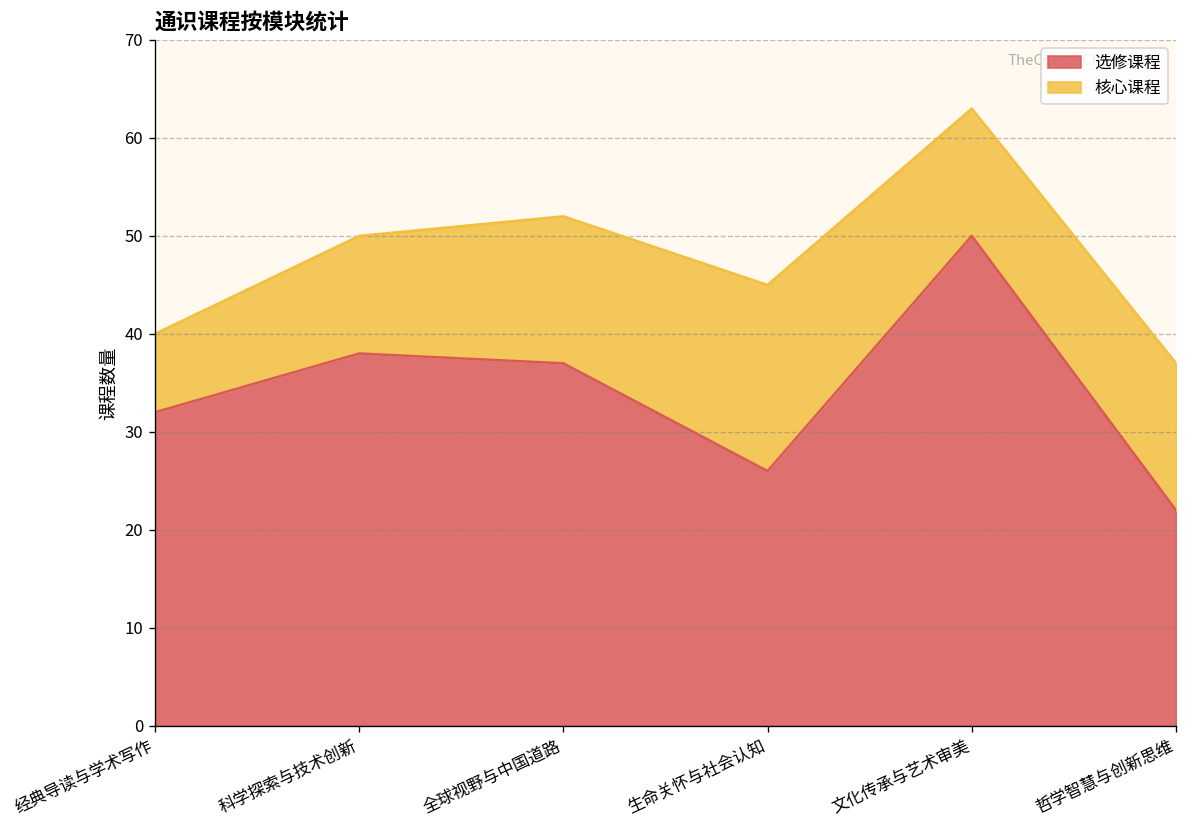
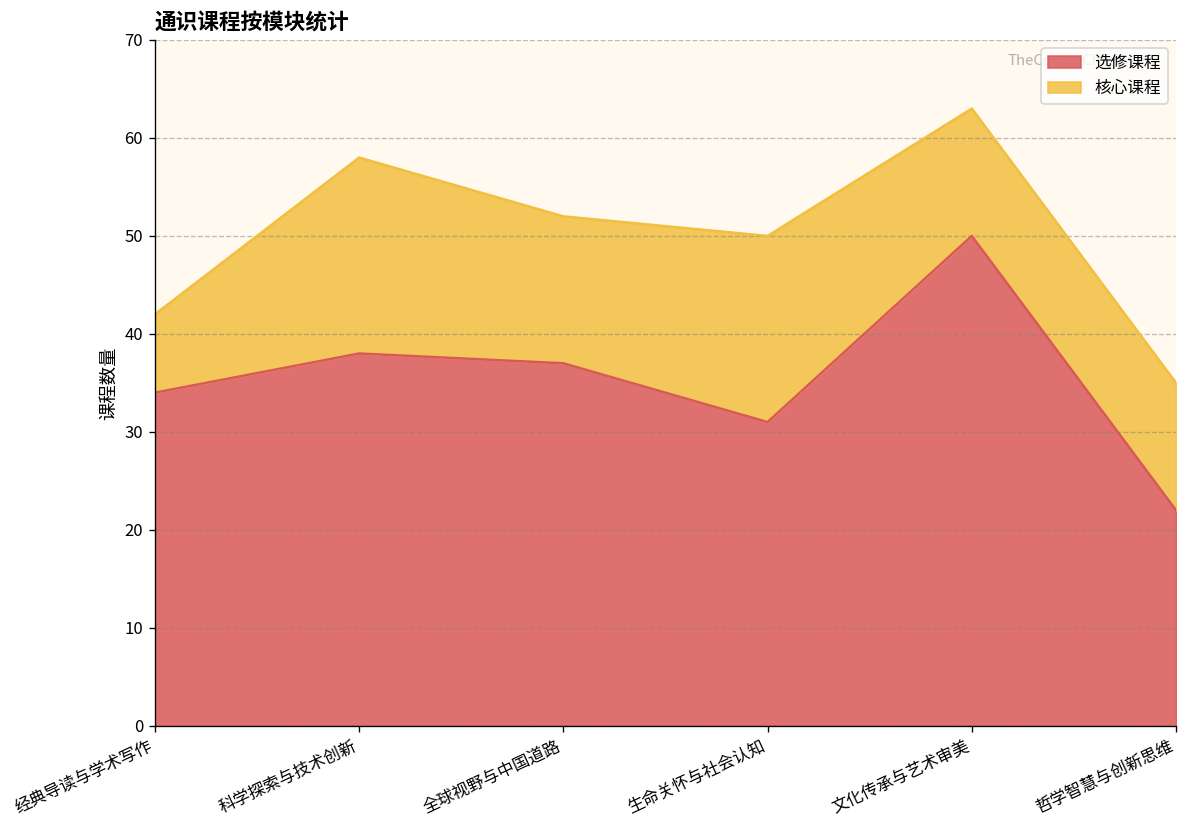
选修课程, 经典导读与学术写作: 32 -> 34
核心课程, 科学探索与技术创新: 12 -> 20
选修课程, 生命关怀与社会认知: 26 -> 31
核心课程, 哲学智慧与创新思维: 15 -> 13
